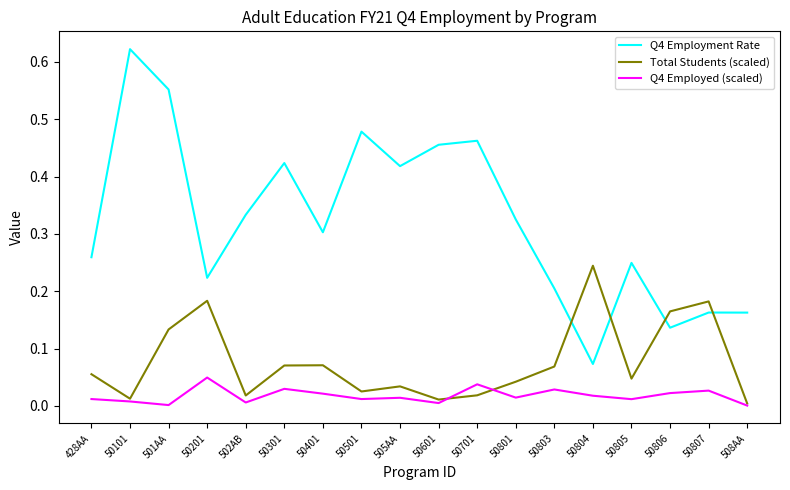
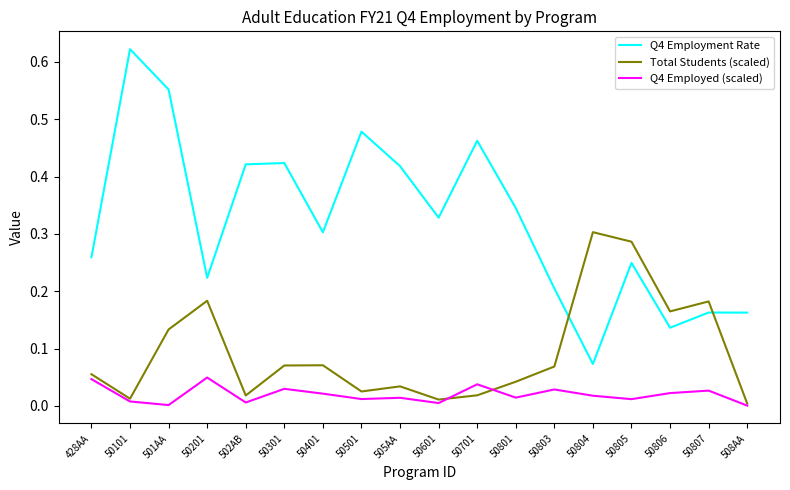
Q4 Employed (scaled), 428AA: 0.01 -> 0.05
Q4 Employment Rate, 502AB: 0.33 -> 0.42
Q4 Employment Rate, 50601: 0.46 -> 0.33
Q4 Employment Rate, 50801: 0.33 -> 0.35
Total Students (scaled), 50804: 0.24 -> 0.30
Total Students (scaled), 50805: 0.05 -> 0.29
